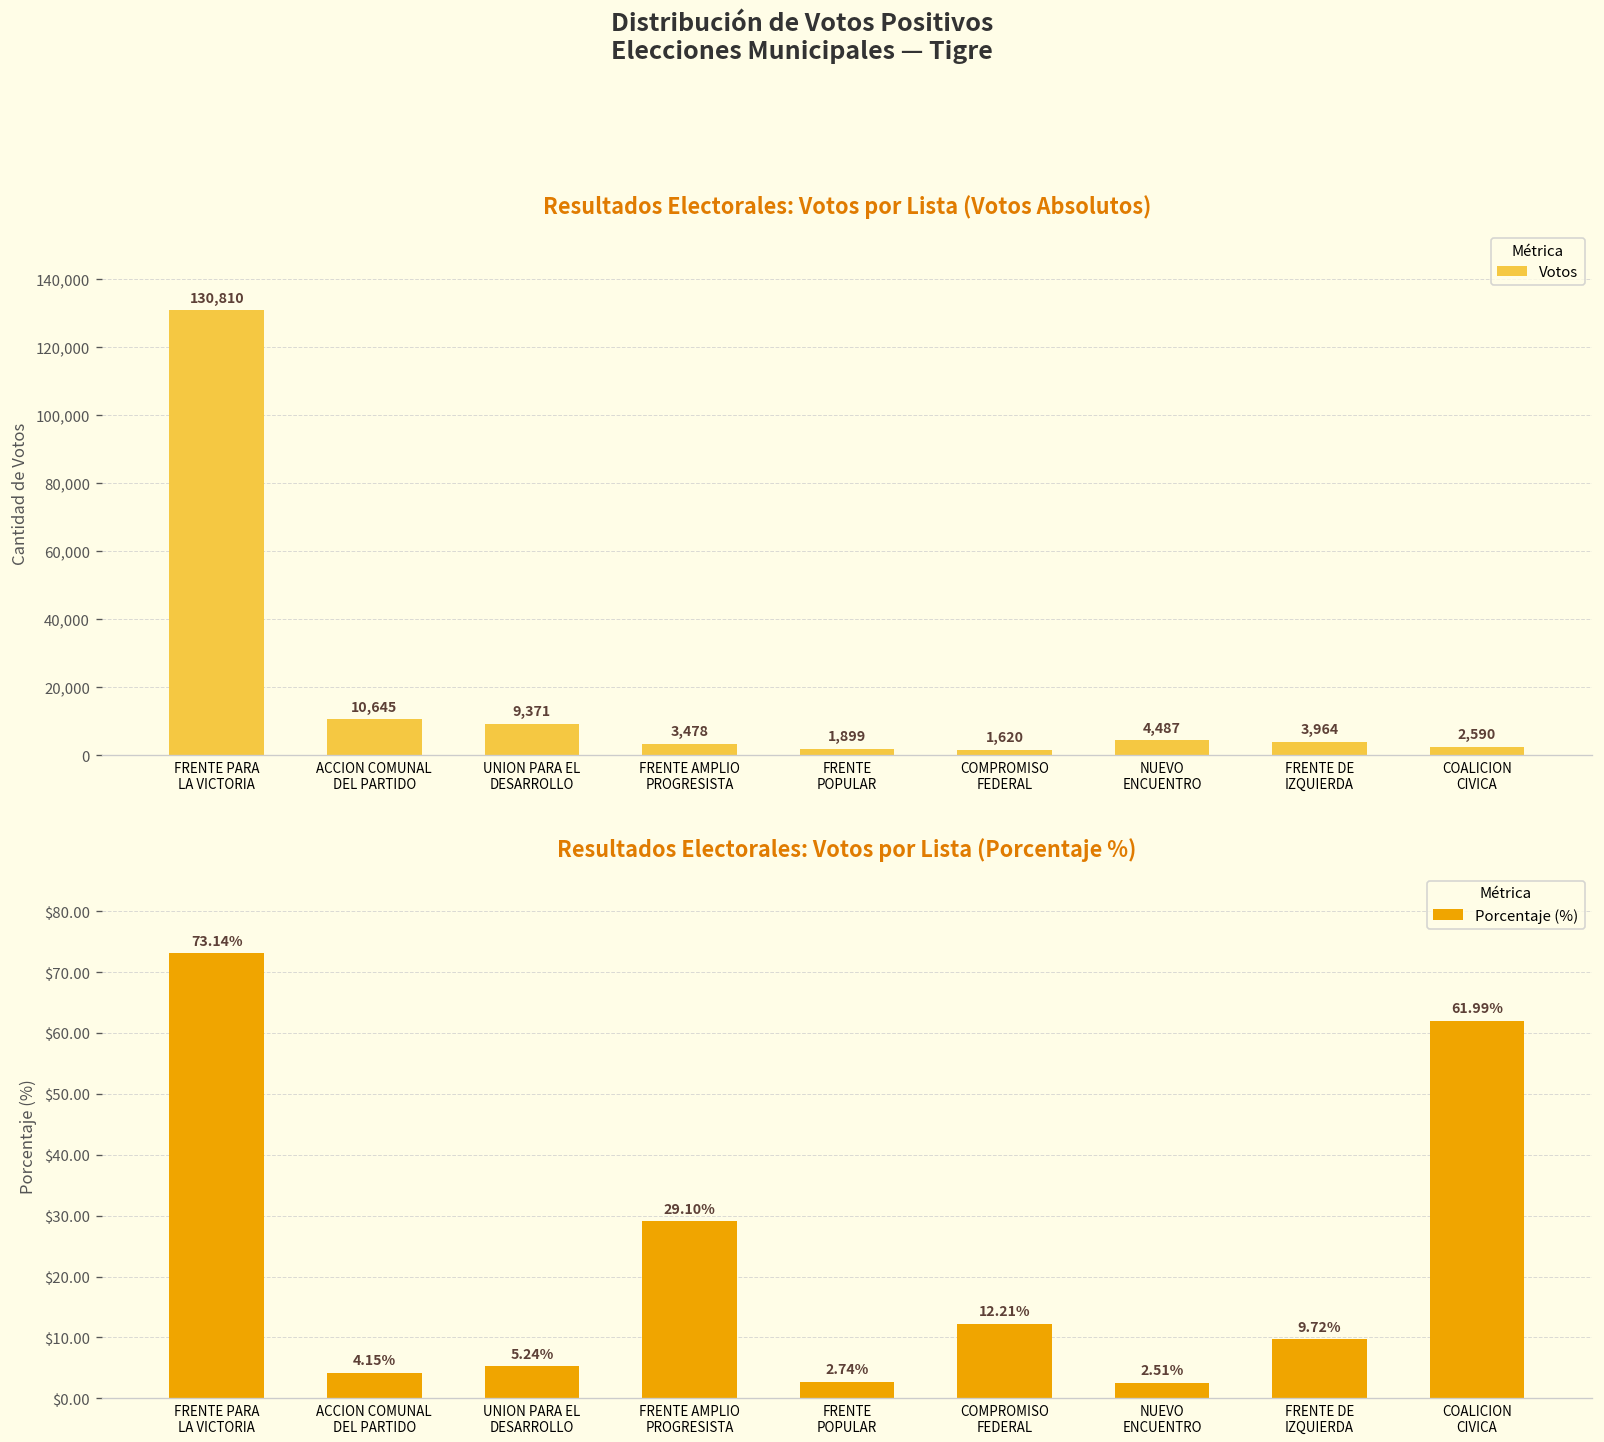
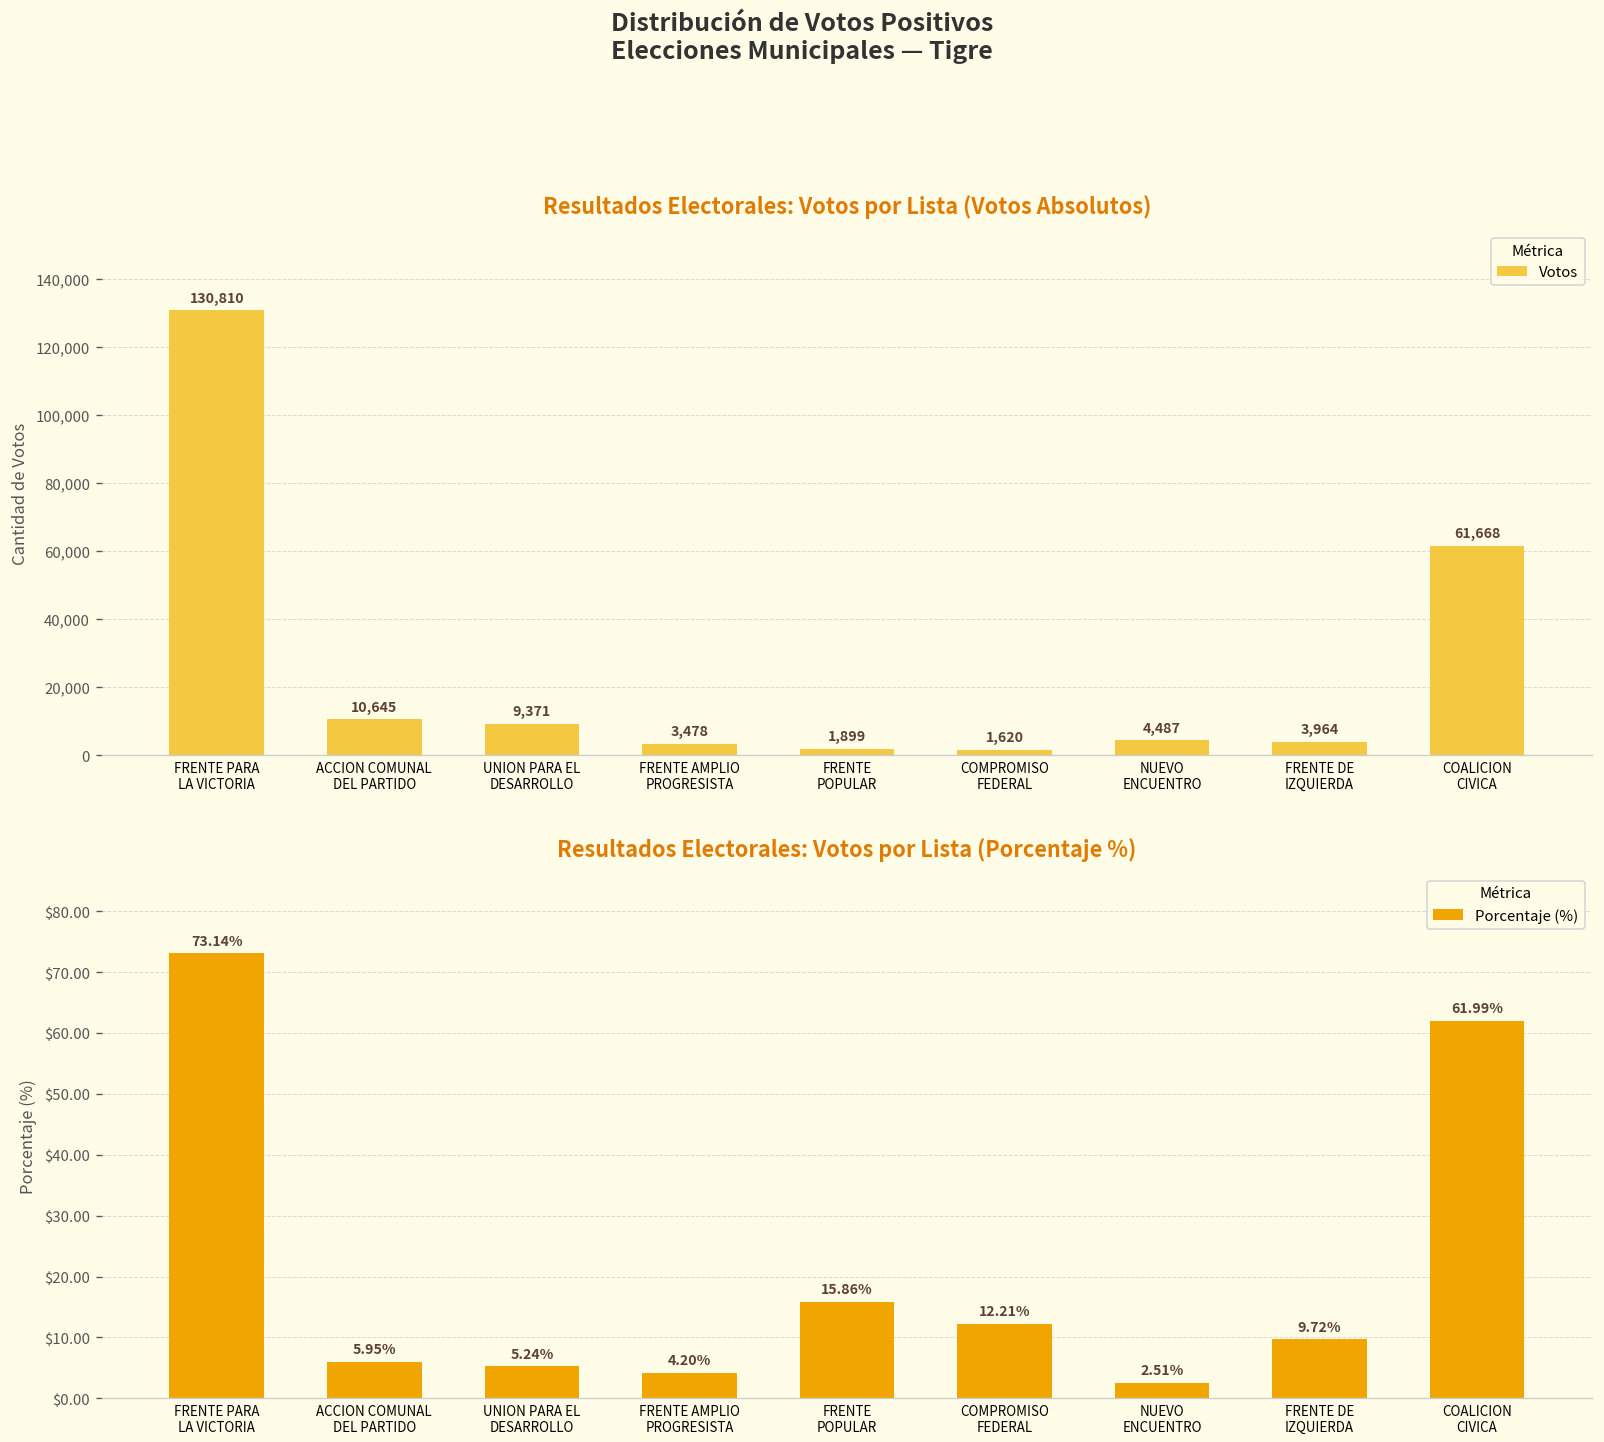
Resultados Electorales: Votos por Lista (Votos Absolutos), COALICION CIVICA: 2,590 -> 61,668
Resultados Electorales: Votos por Lista (Porcentaje %), ACCION COMUNAL DEL PARTIDO: 4.15% -> 5.95%
Resultados Electorales: Votos por Lista (Porcentaje %), FRENTE AMPLIO PROGRESISTA: 29.10% -> 4.20%
Resultados Electorales: Votos por Lista (Porcentaje %), FRENTE POPULAR: 2.74% -> 15.86%
